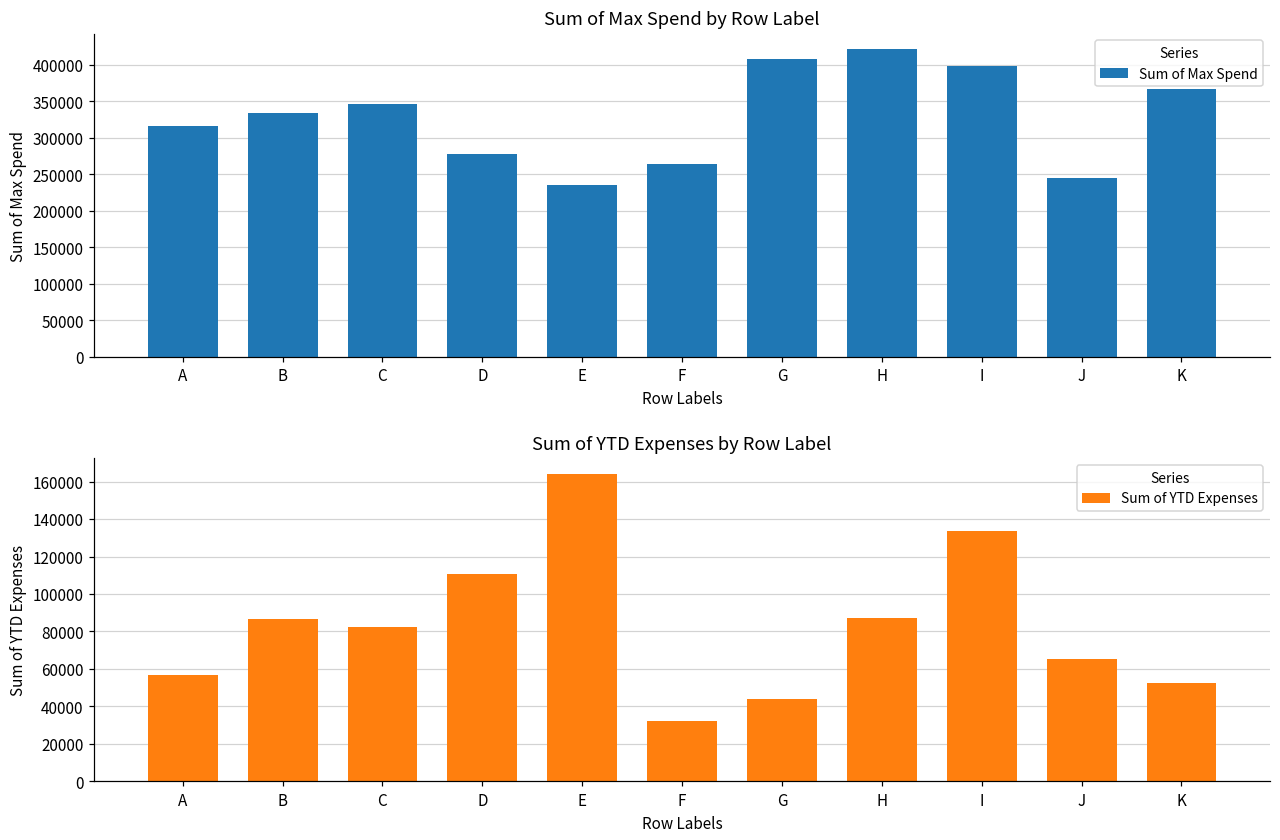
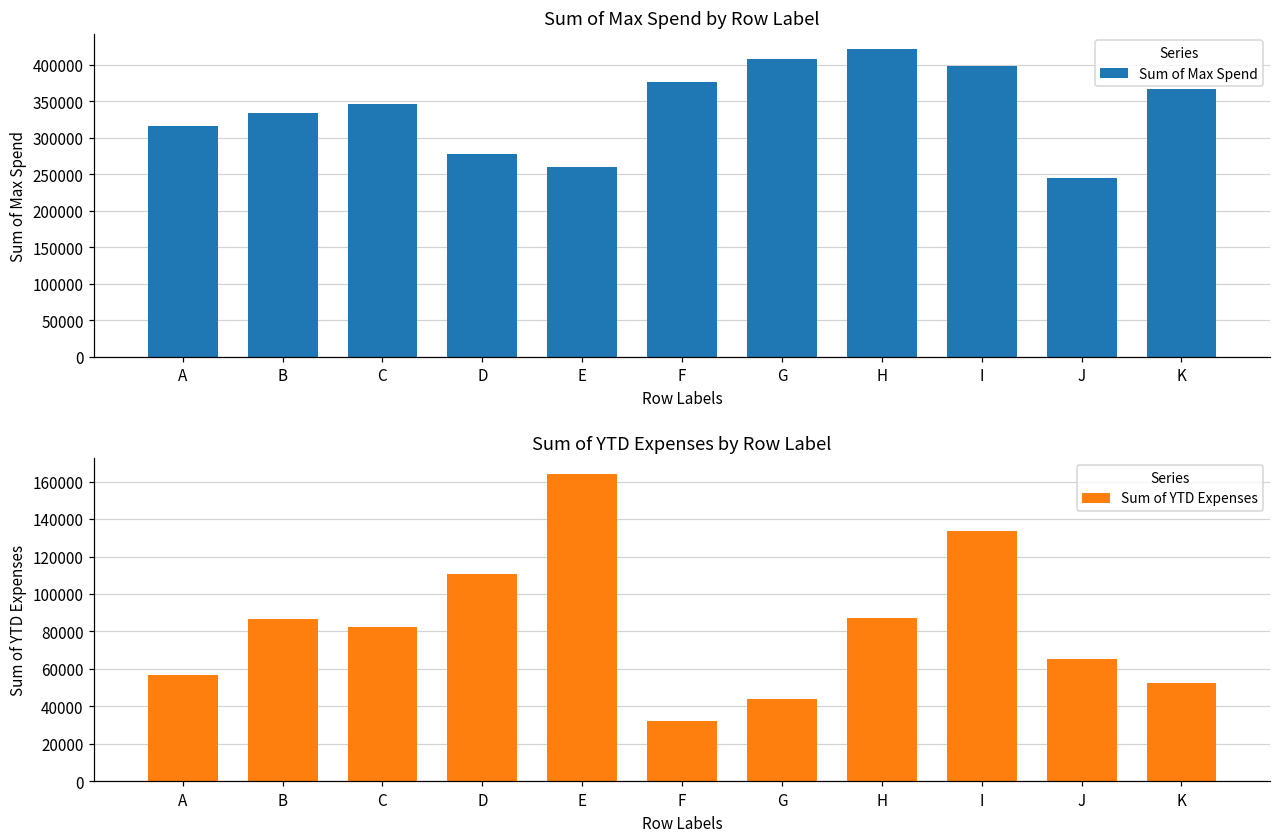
Sum of Max Spend by Row Label, E: 230000 -> 260000
Sum of Max Spend by Row Label, F: 260000 -> 380000
